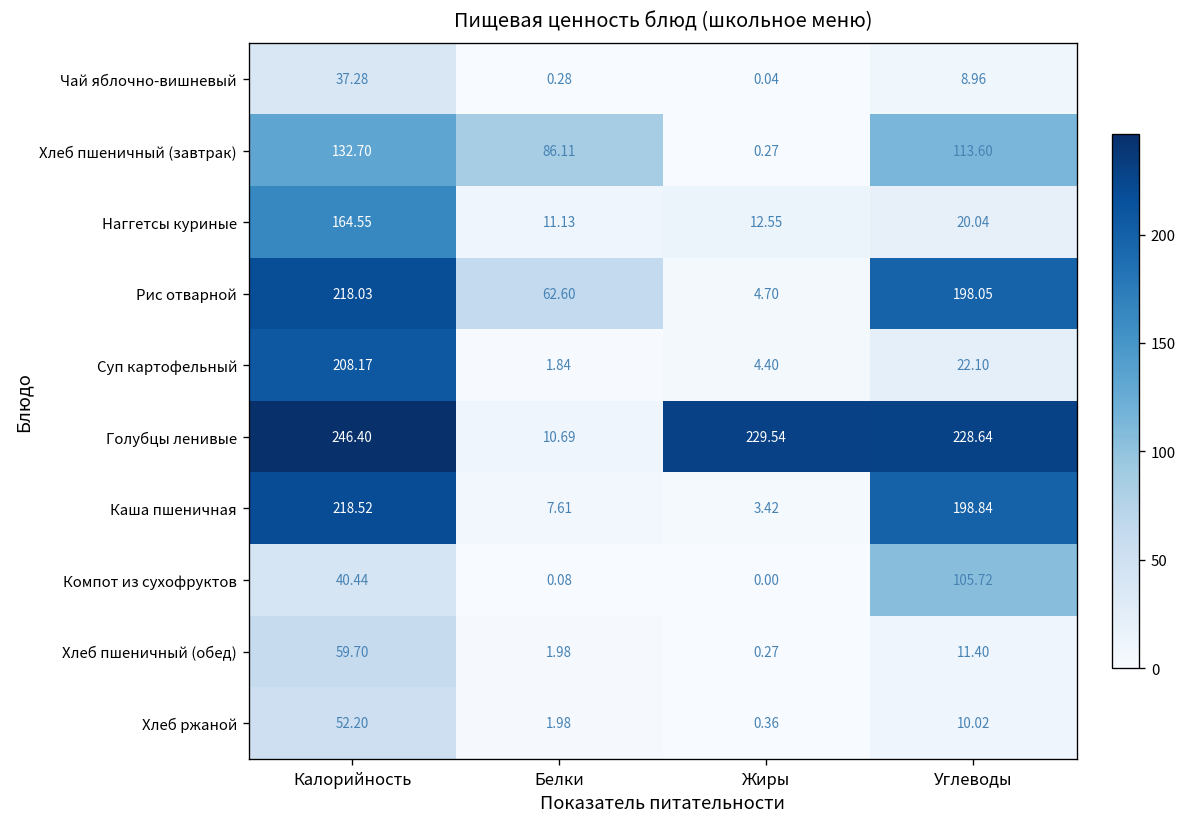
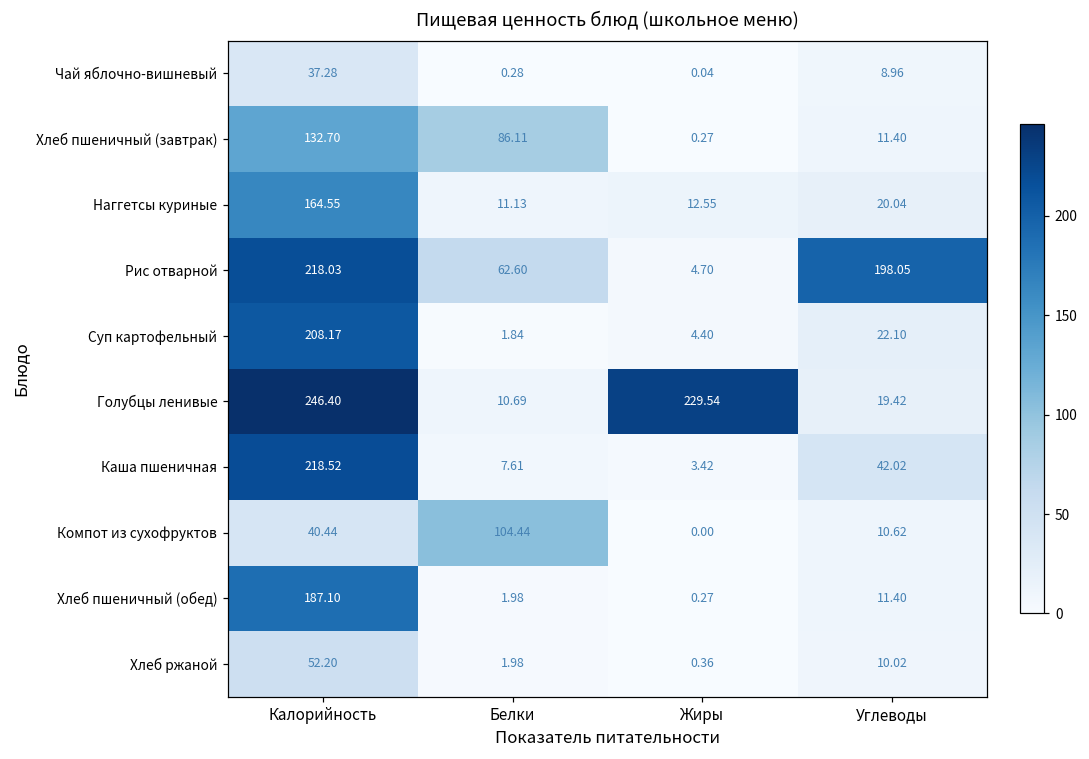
Хлеб пшеничный (завтрак), Углеводы: 113.60 -> 11.40
Голубцы ленивые, Углеводы: 228.64 -> 19.42
Каша пшеничная, Углеводы: 198.84 -> 42.02
Компот из сухофруктов, Белки: 0.08 -> 104.44
Компот из сухофруктов, Углеводы: 105.72 -> 10.62
Хлеб пшеничный (обед), Калорийность: 59.70 -> 187.10
